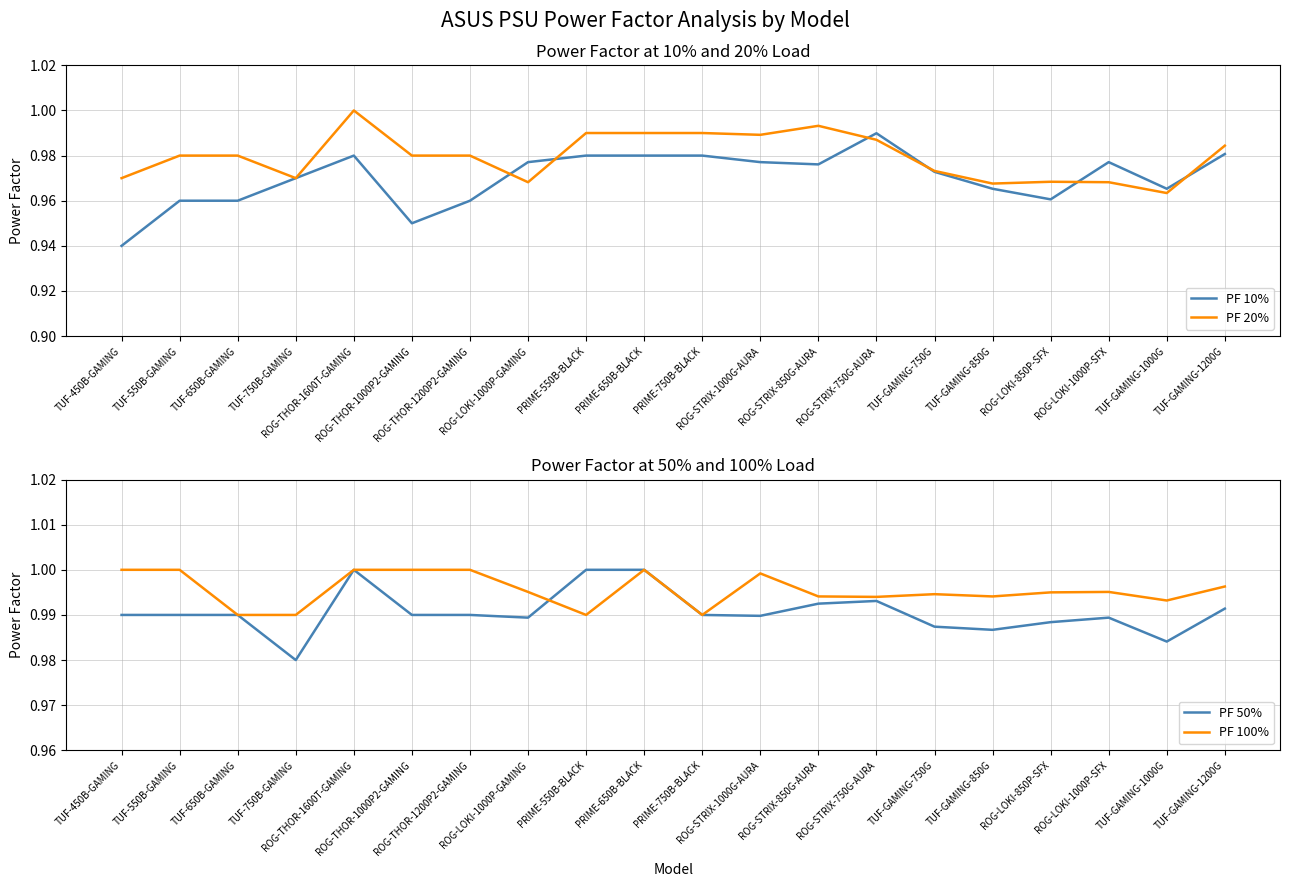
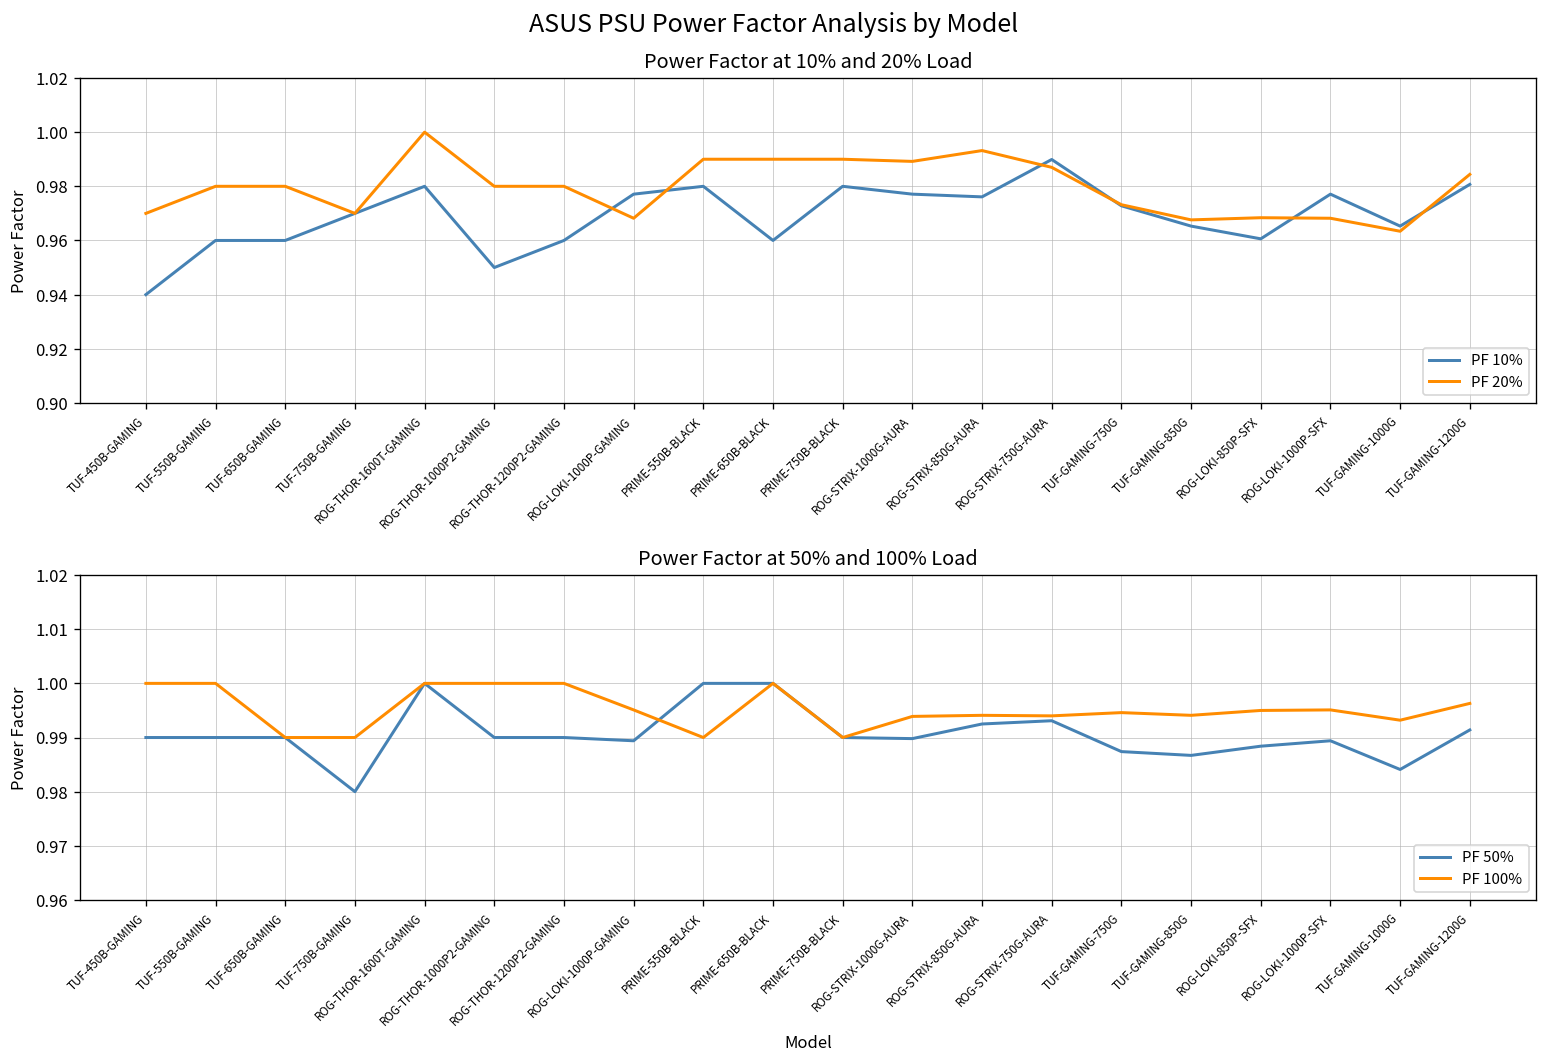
Power Factor at 10% and 20% Load, PF 10%, PRIME-650B-BLACK: 0.98 -> 0.96
Power Factor at 50% and 100% Load, PF 100%, ROG-STRIX-1000G-AURA: 0.999 -> 0.994
